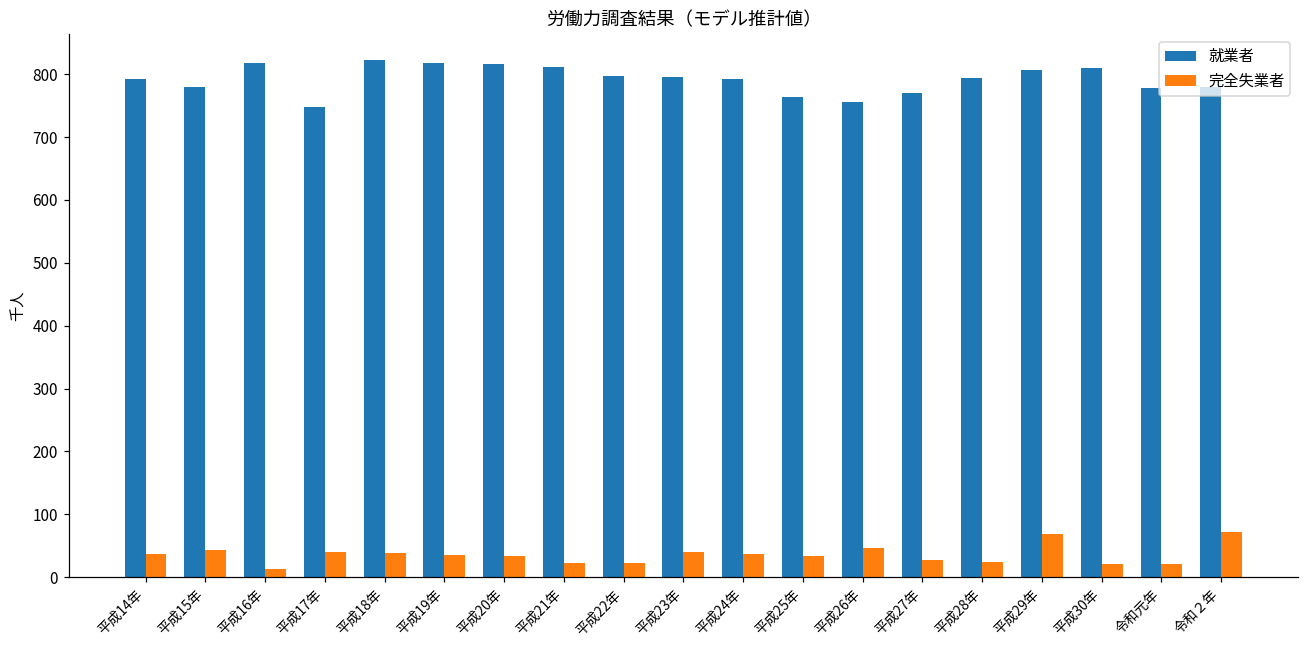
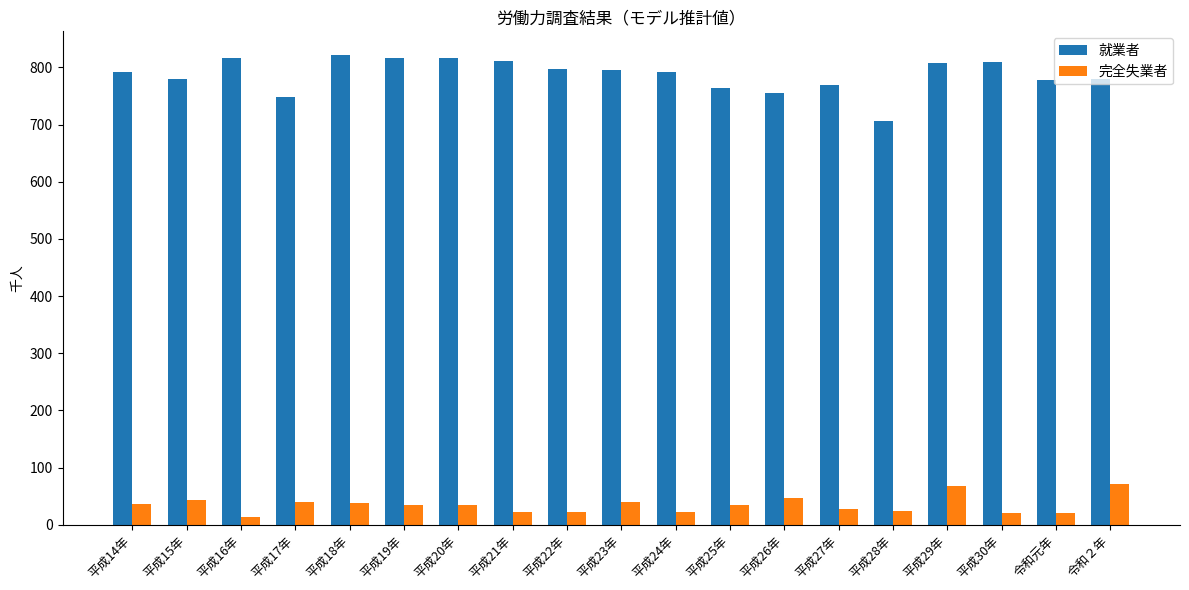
完全失業者, 平成24年: 40 -> 20
就業者, 平成28年: 790 -> 710
